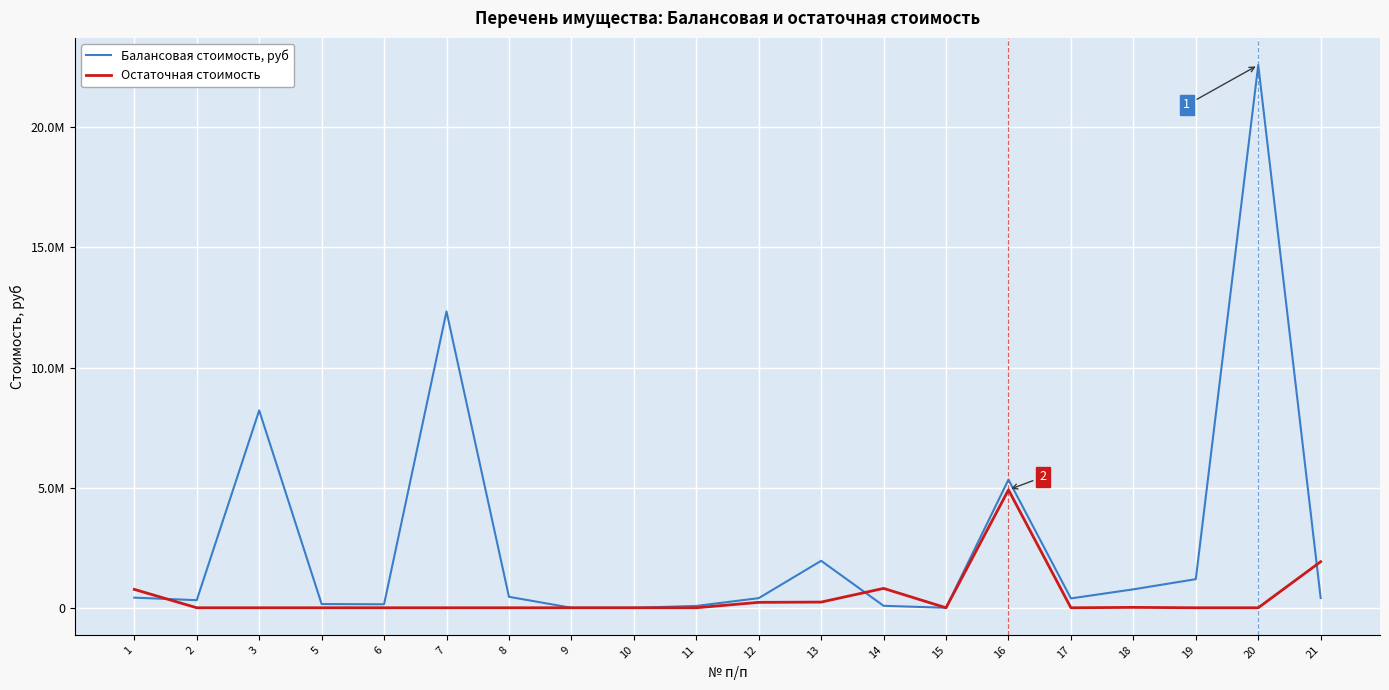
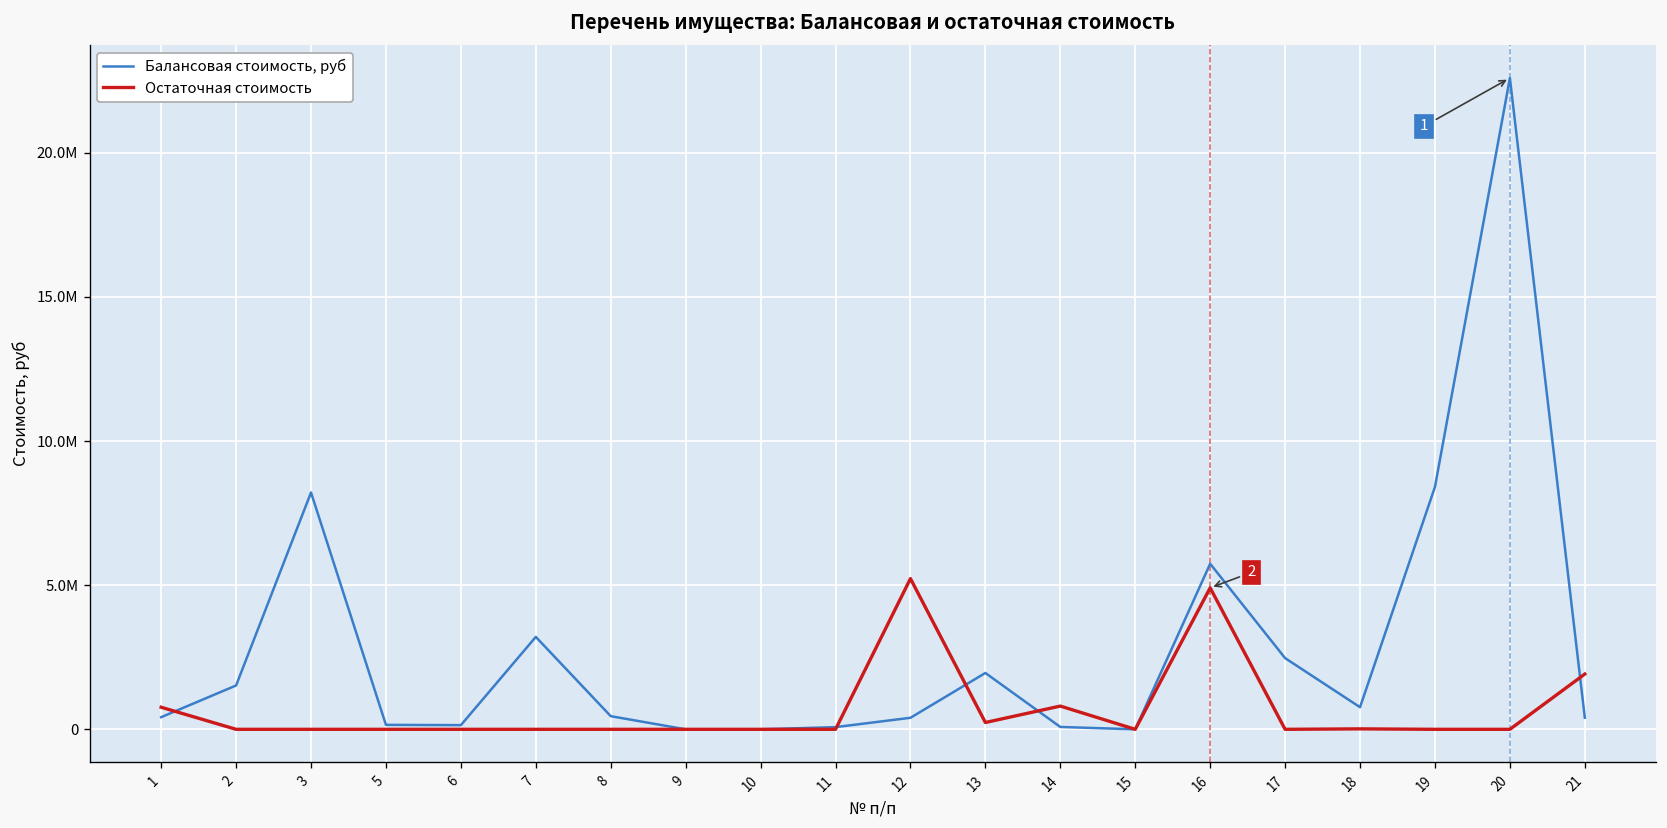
Балансовая стоимость, руб, 2: 300000 -> 1500000
Балансовая стоимость, руб, 7: 12300000 -> 3200000
Остаточная стоимость, 12: 200000 -> 5200000
Балансовая стоимость, руб, 16: 5300000 -> 5700000
Балансовая стоимость, руб, 17: 400000 -> 2500000
Балансовая стоимость, руб, 19: 1200000 -> 8400000
